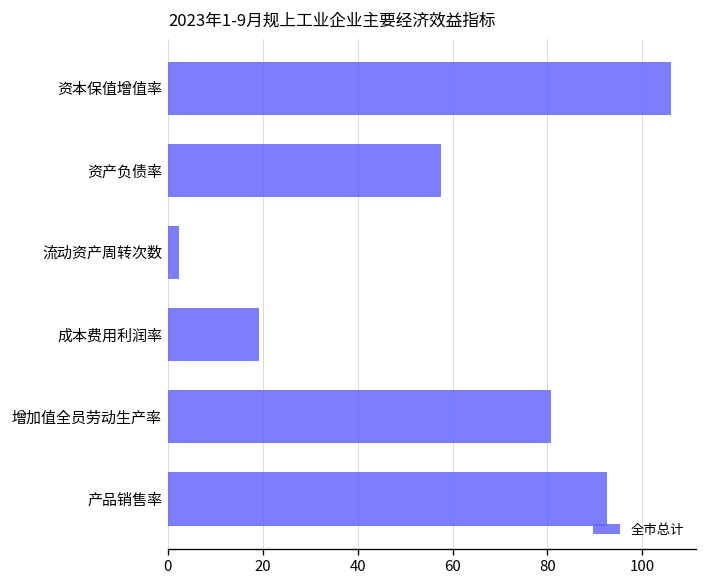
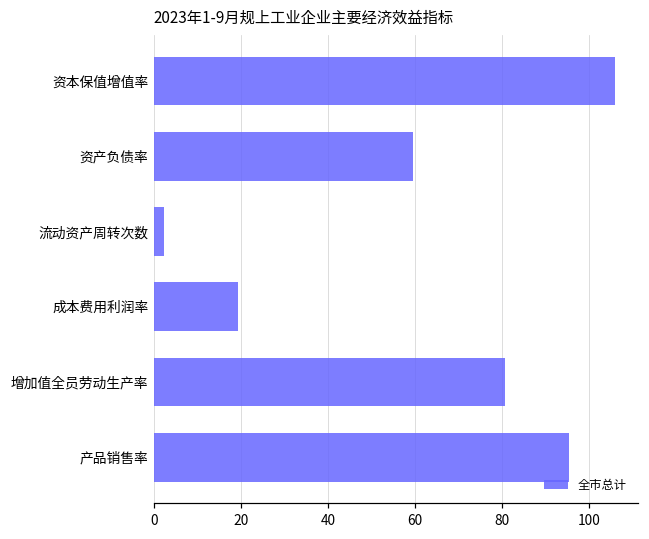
资产负债率: 58 -> 60
产品销售率: 93 -> 95
